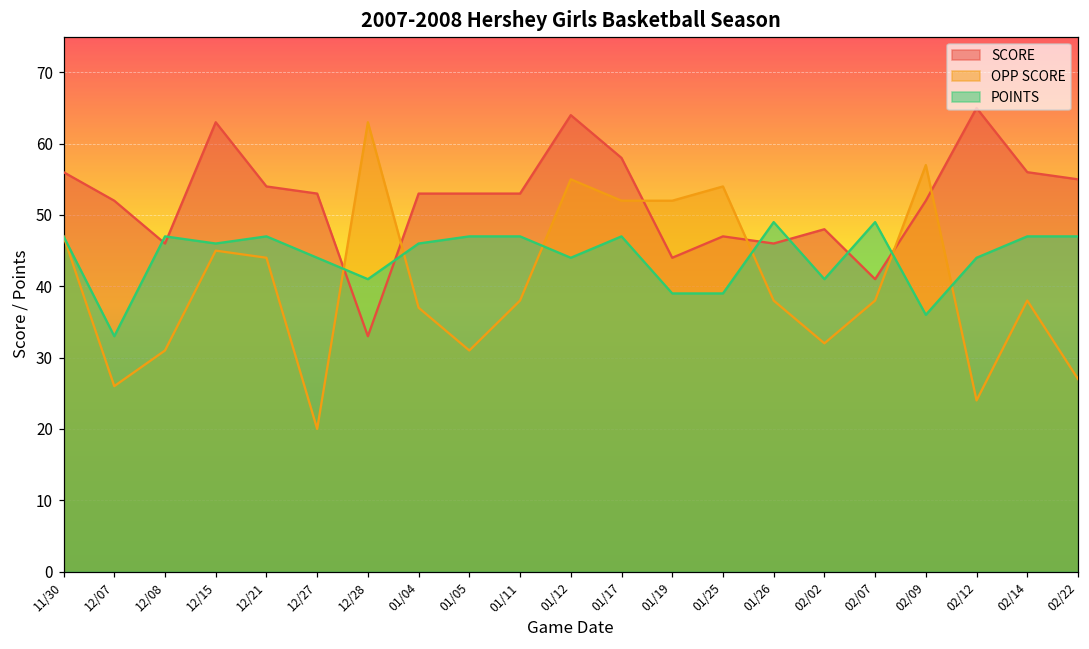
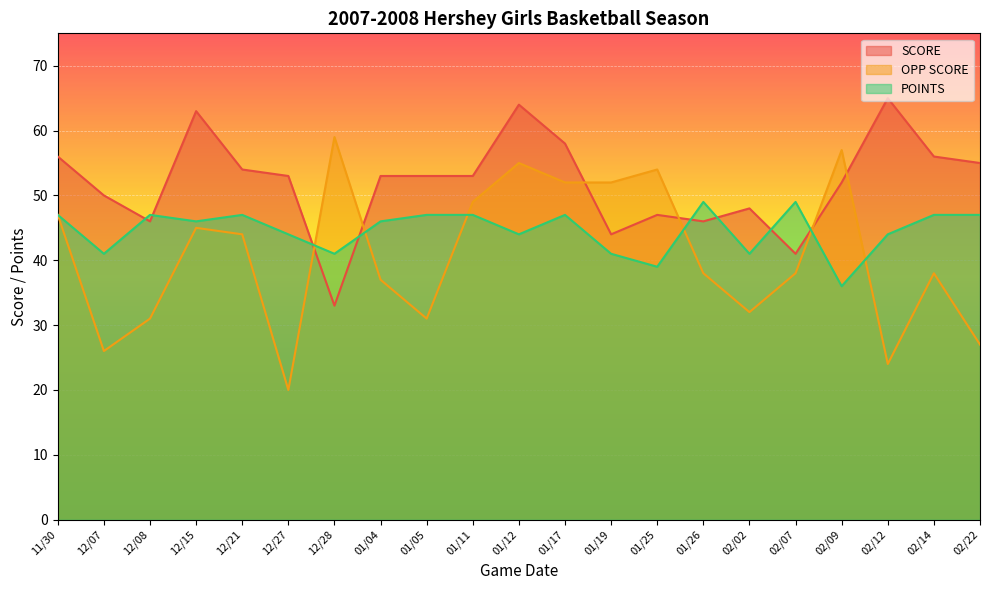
SCORE, 12/07: 52 -> 50
POINTS, 12/07: 33 -> 41
OPP SCORE, 12/28: 63 -> 59
OPP SCORE, 01/11: 38 -> 49
POINTS, 01/19: 39 -> 41
